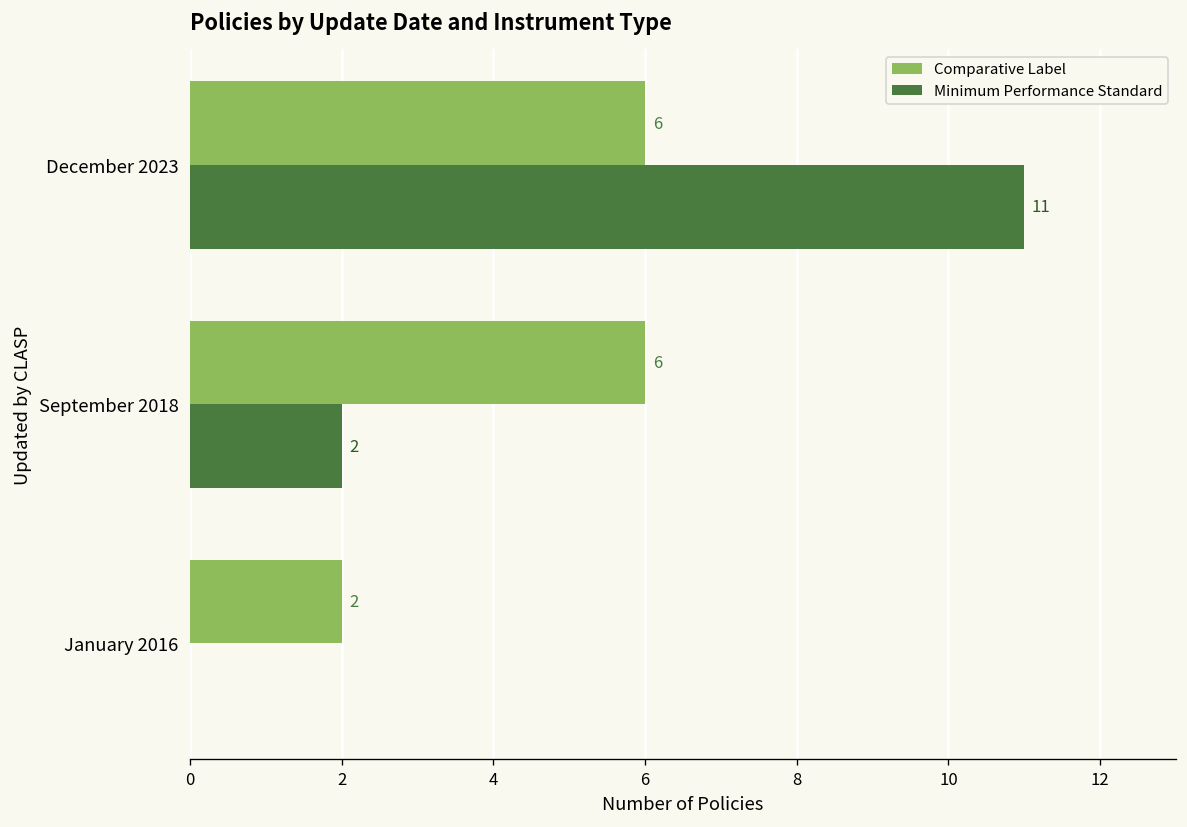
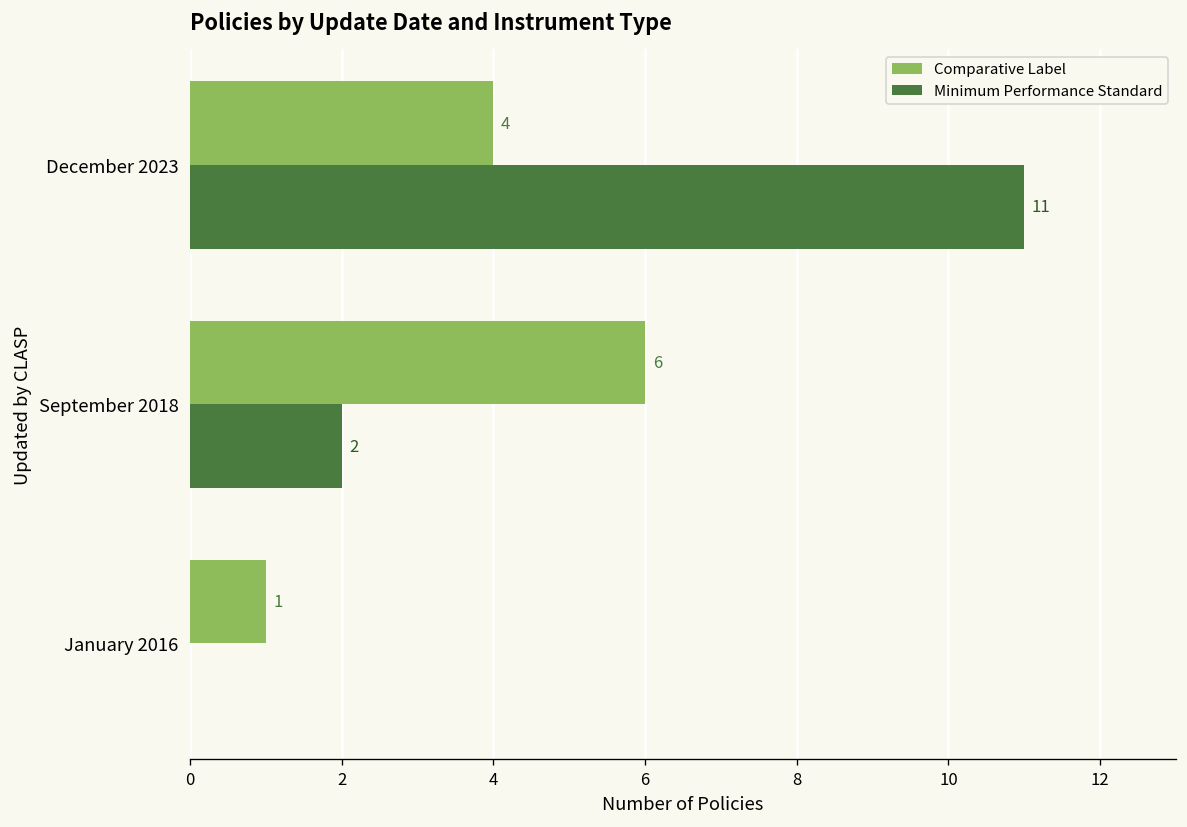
Comparative Label, December 2023: 6 -> 4
Comparative Label, January 2016: 2 -> 1
